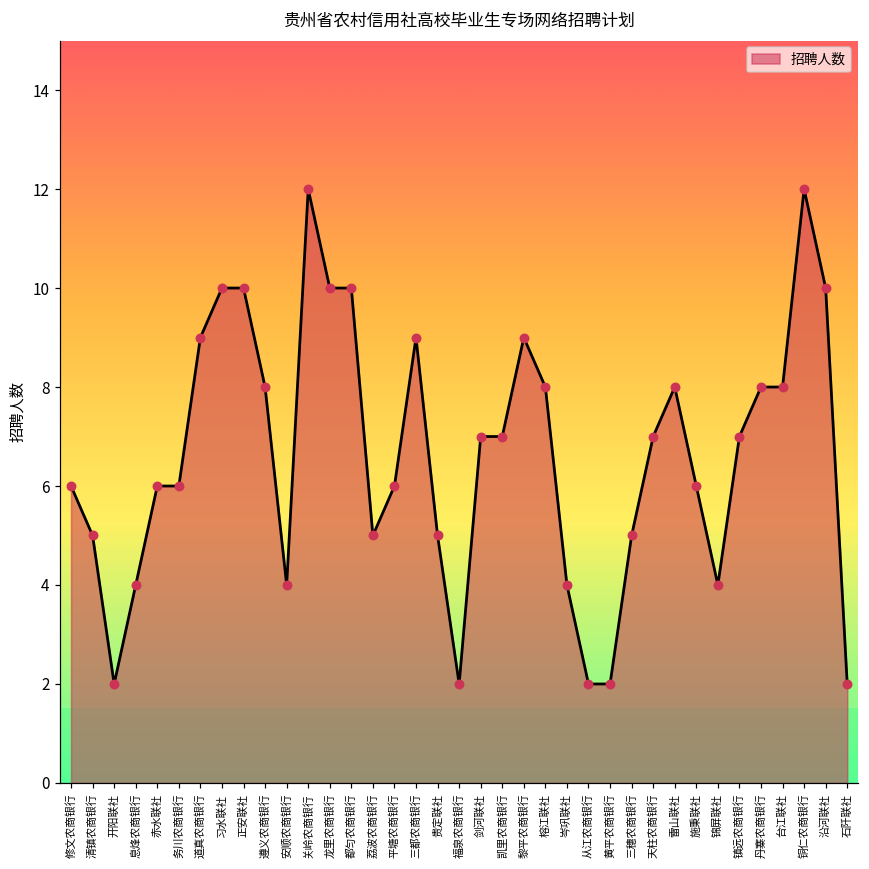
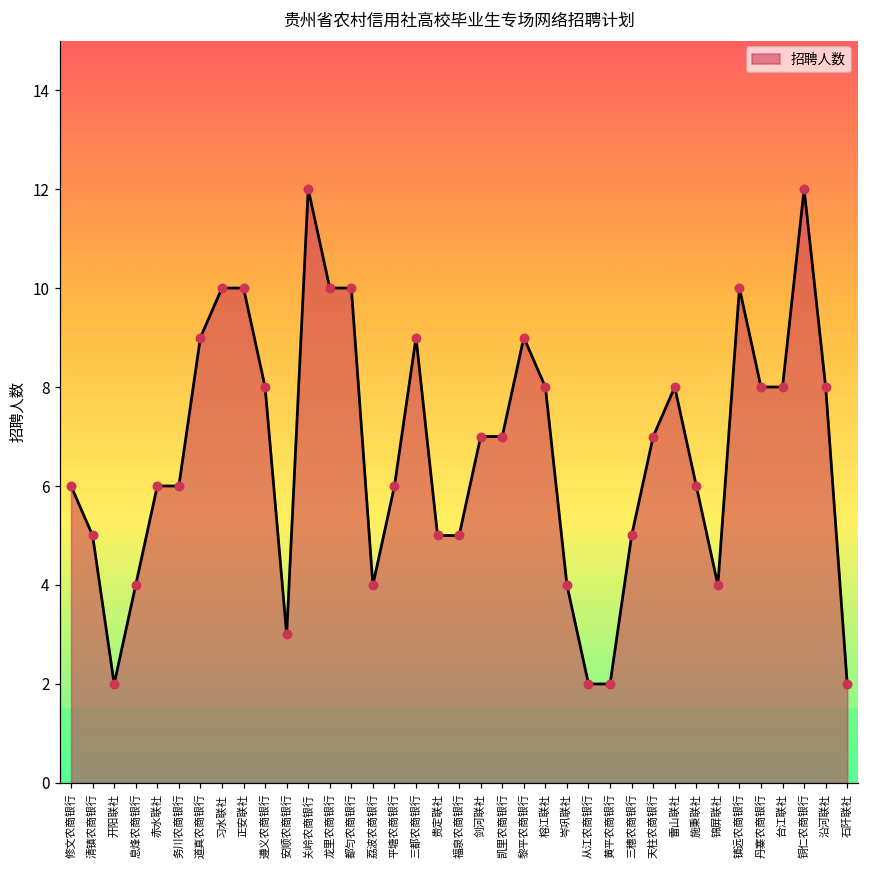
安顺农商银行: 4 -> 3
荔波农商银行: 5 -> 4
福泉农商银行: 2 -> 5
镇远农商银行: 7 -> 10
沿河联社: 10 -> 8
